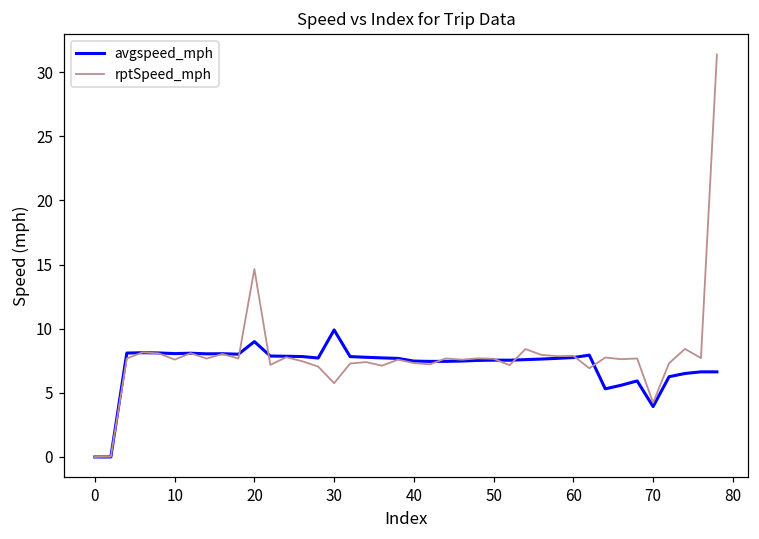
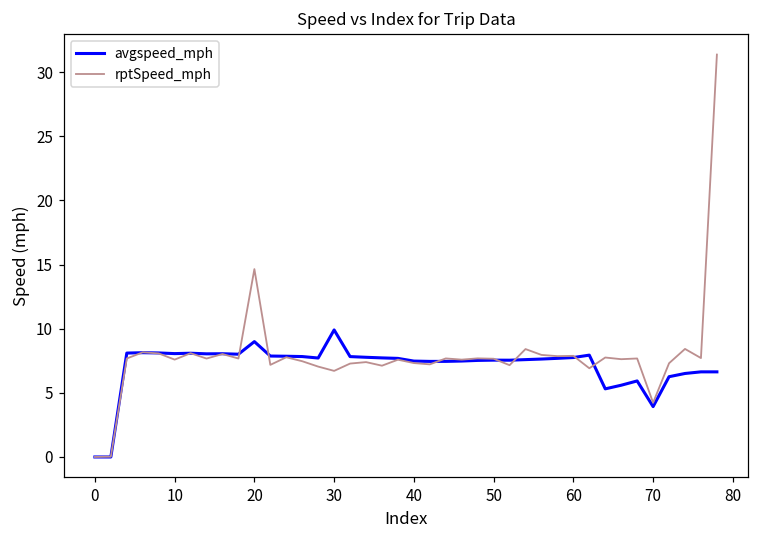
rptSpeed_mph, 30: 5.7 -> 6.7
